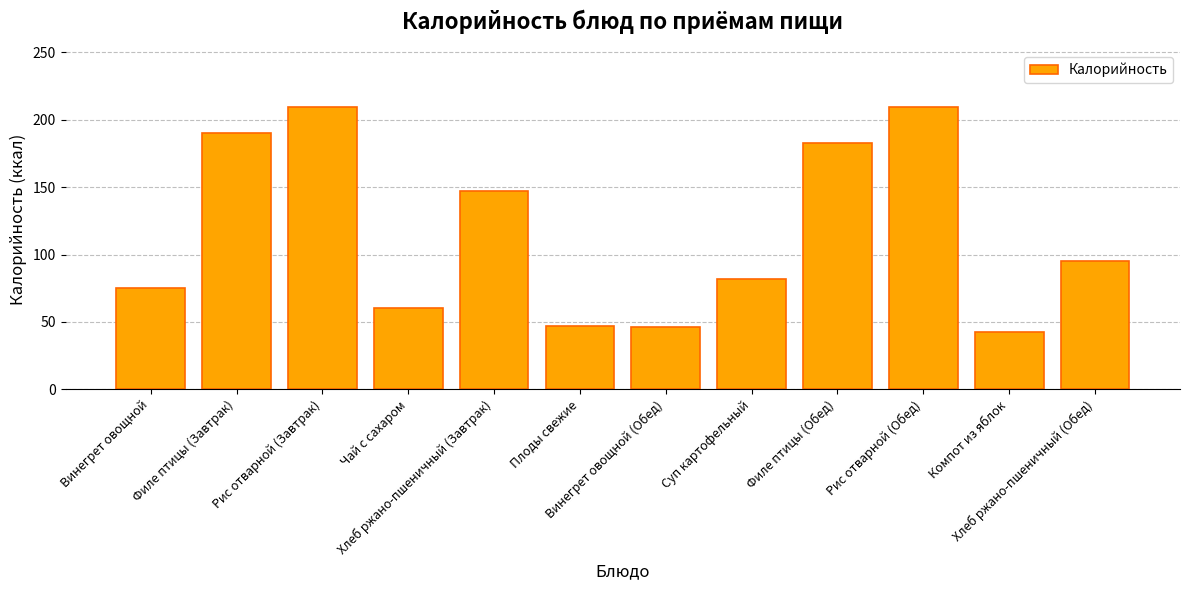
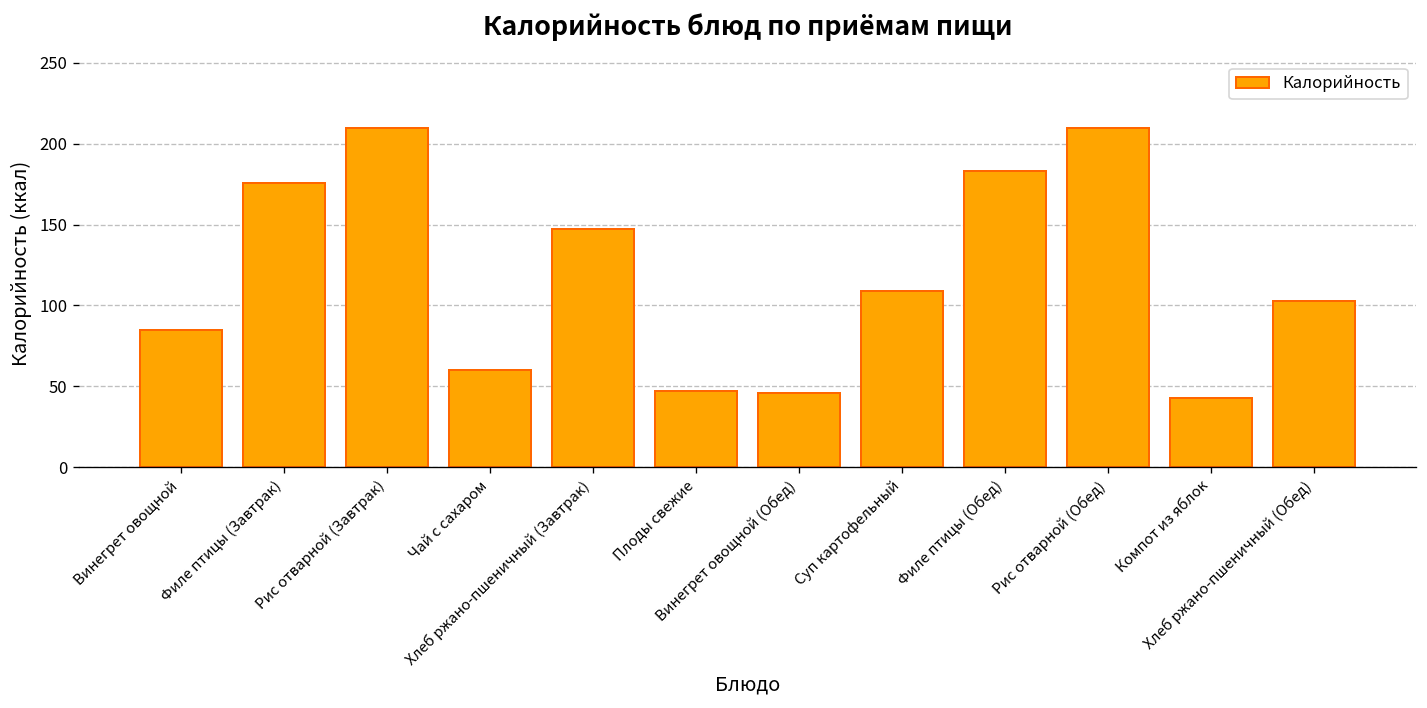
Винегрет овощной: 75 -> 85
Филе птицы (Завтрак): 190 -> 176
Суп картофельный: 82 -> 109
Хлеб ржано-пшеничный (Обед): 95 -> 103
